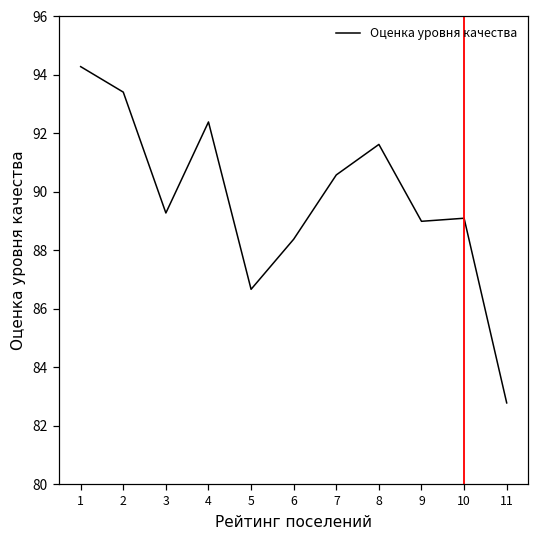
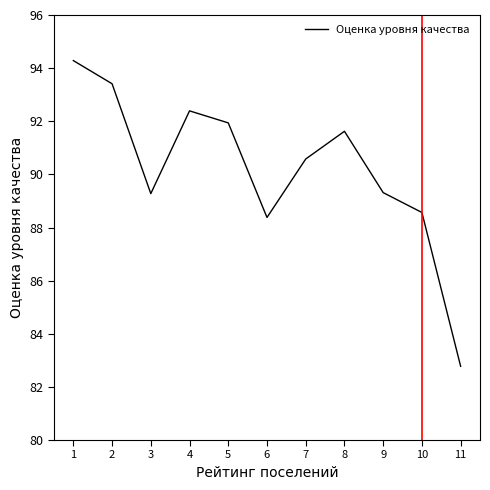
5: 86.7 -> 91.9
9: 89.0 -> 89.3
10: 89.1 -> 88.6
